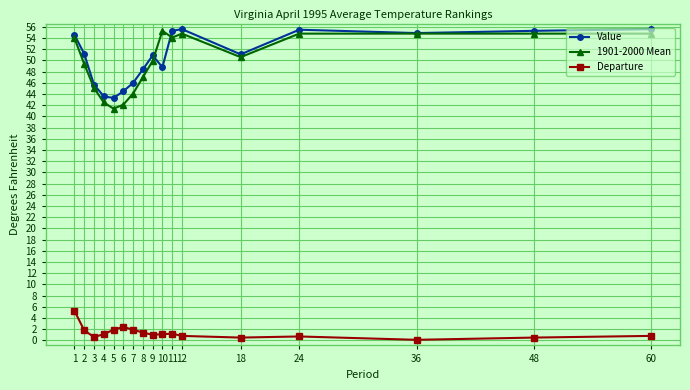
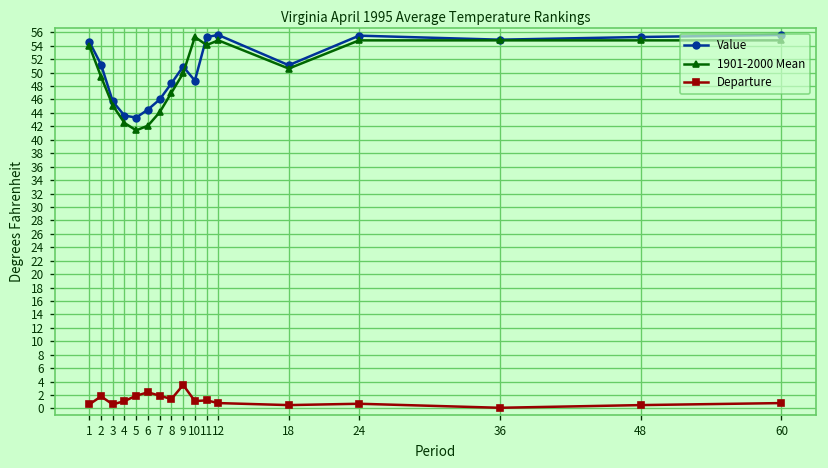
Departure, 1: 5 -> 1
Departure, 9: 1 -> 4
